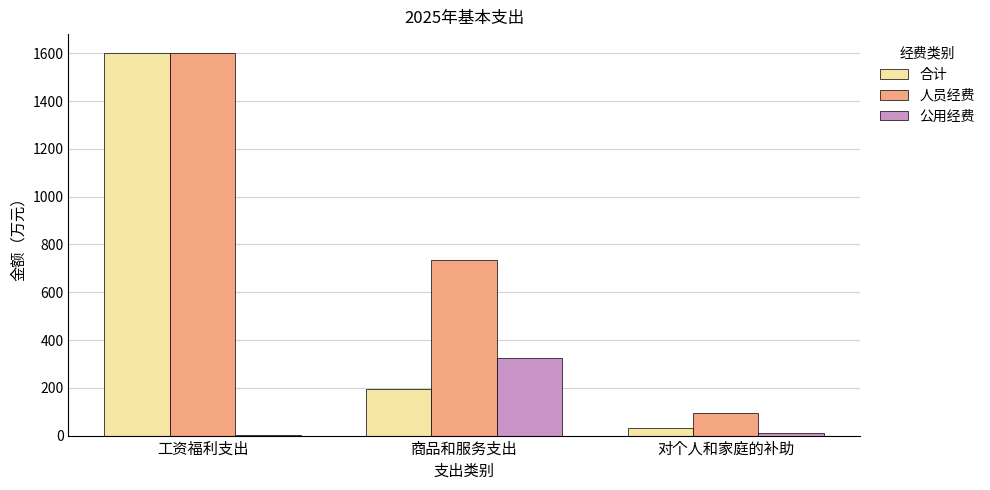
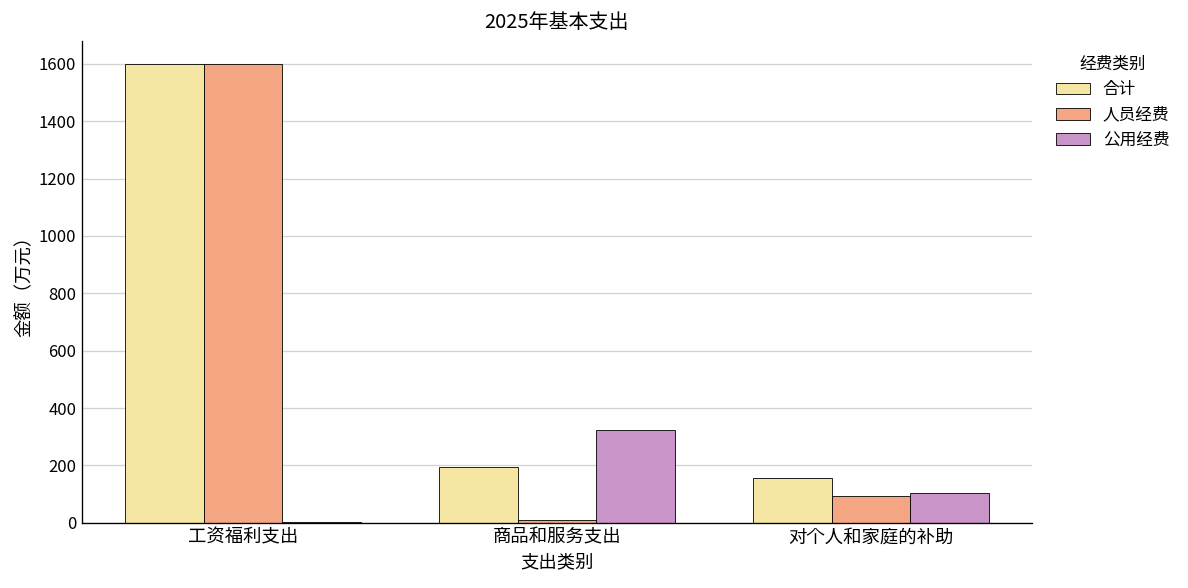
人员经费, 商品和服务支出: 730 -> 10
合计, 对个人和家庭的补助: 30 -> 150
公用经费, 对个人和家庭的补助: 10 -> 100
